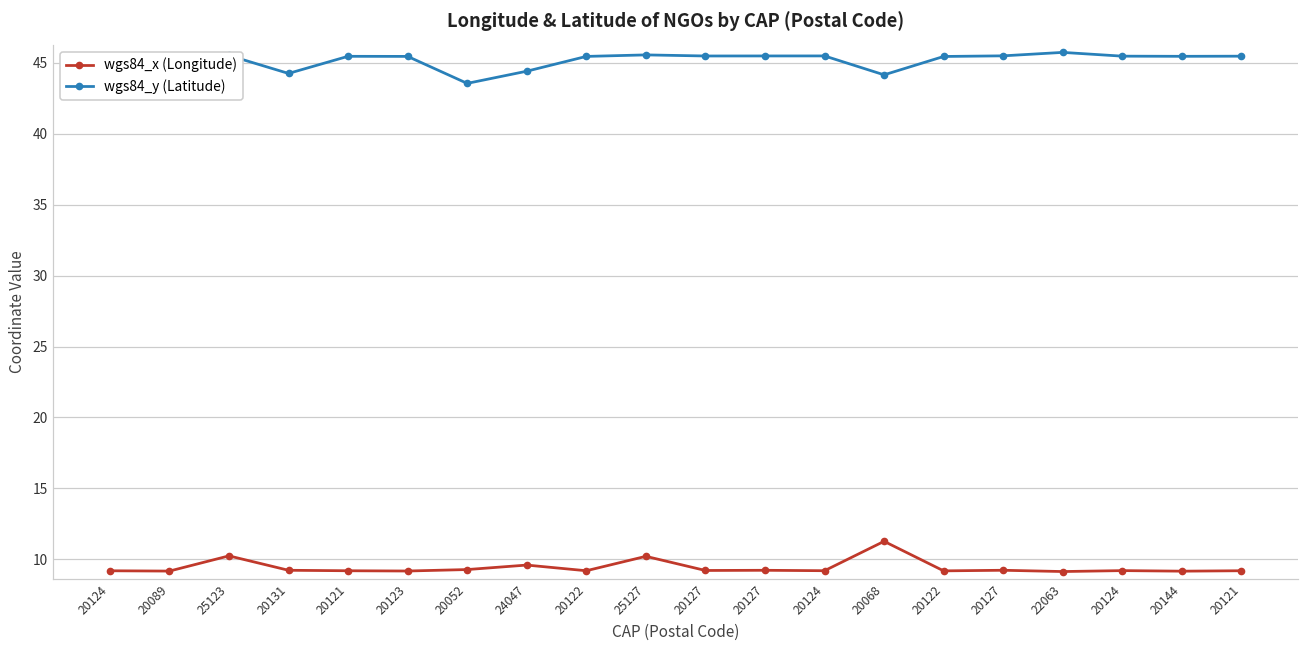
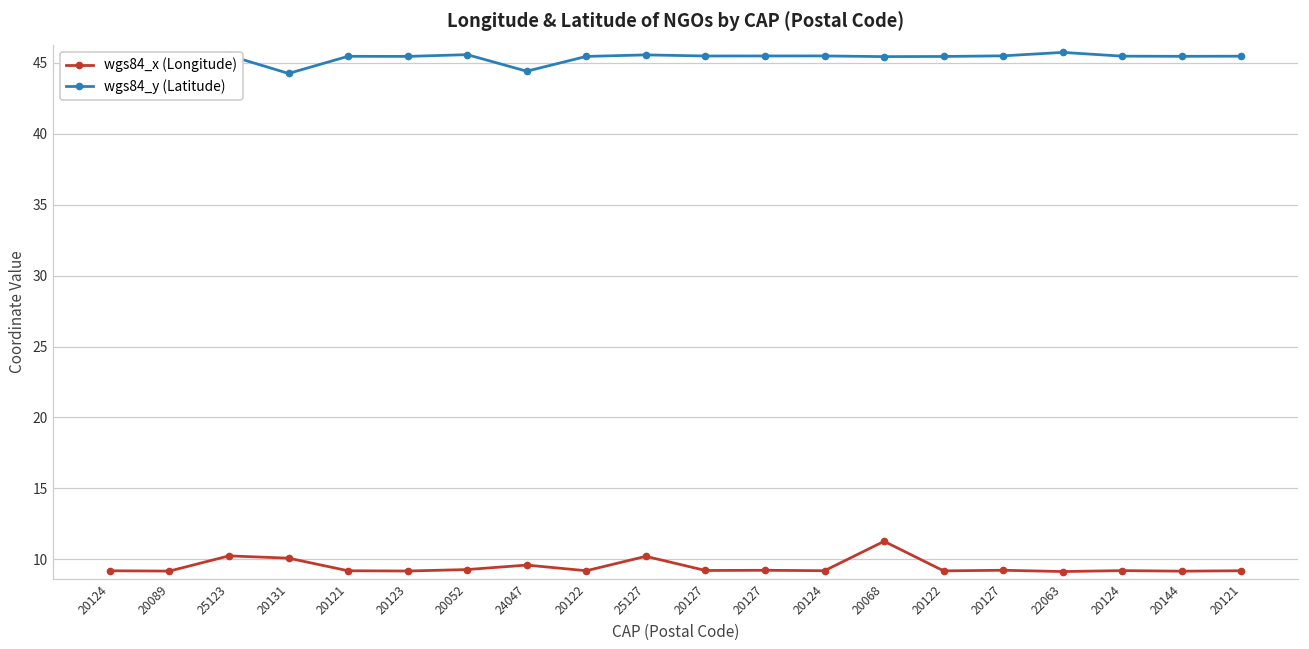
wgs84_x (Longitude), 20131: 9.2 -> 10.1
wgs84_y (Latitude), 20052: 43.6 -> 45.6
wgs84_y (Latitude), 20068: 44.2 -> 45.4
